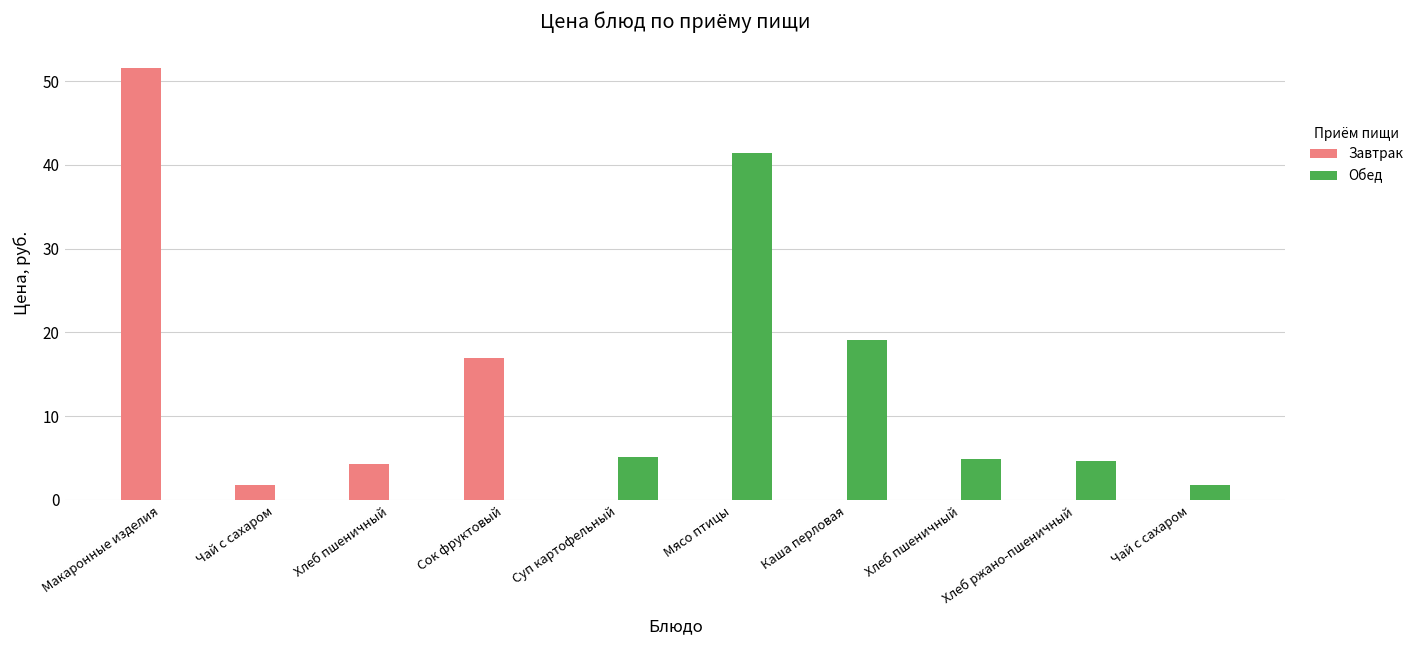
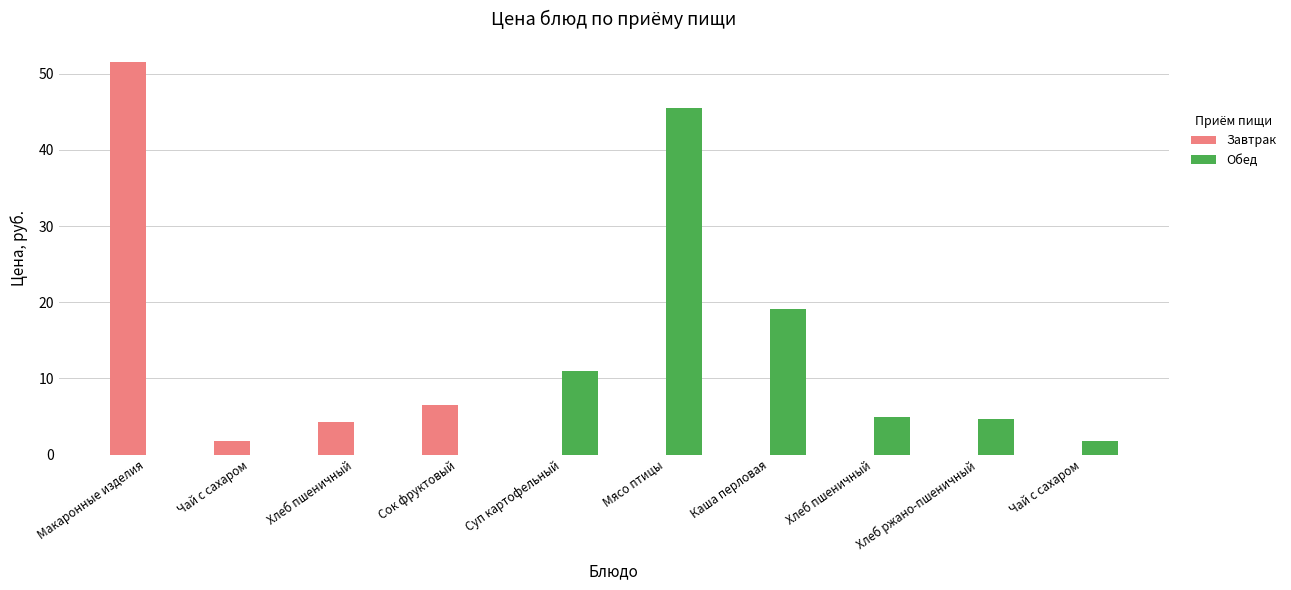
Завтрак, Сок фруктовый: 17 -> 7
Обед, Суп картофельный: 5 -> 11
Обед, Мясо птицы: 41 -> 45
